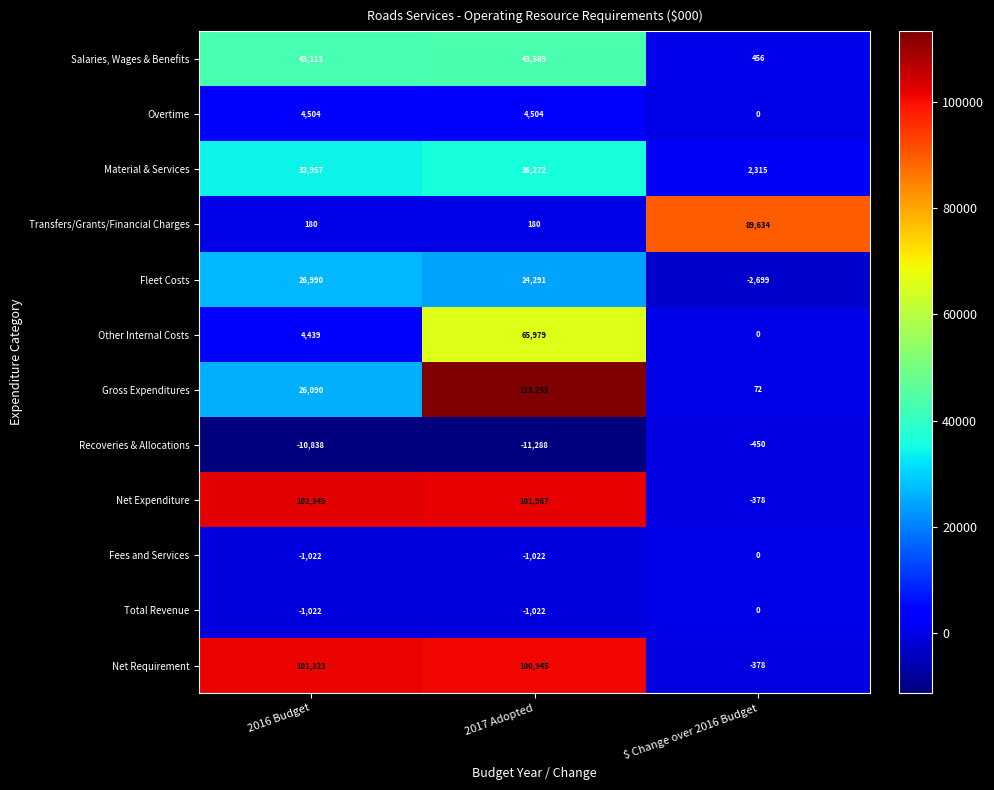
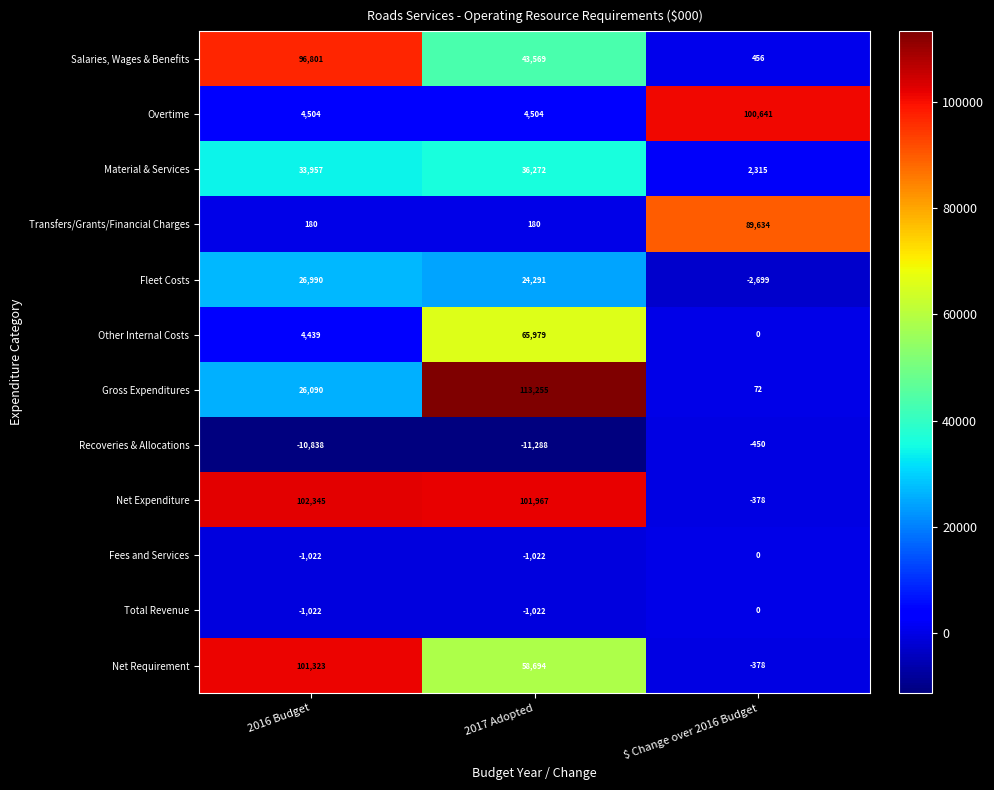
Salaries, Wages & Benefits, 2016 Budget: 43,113 -> 96,801
Overtime, $ Change over 2016 Budget: 0 -> 100,641
Net Requirement, 2017 Adopted: 100,945 -> 58,694
